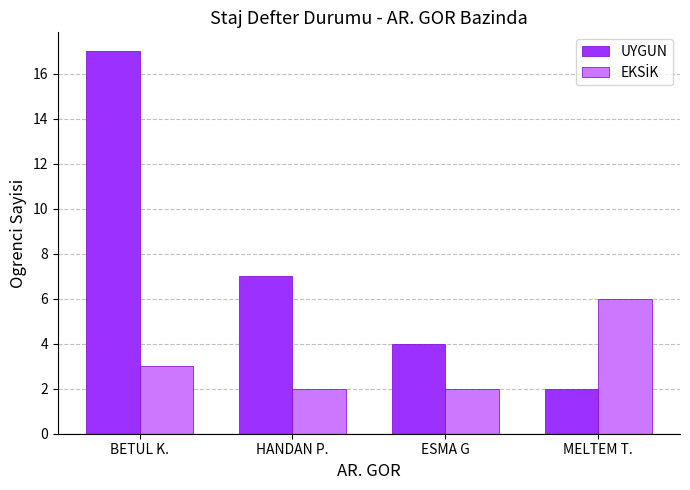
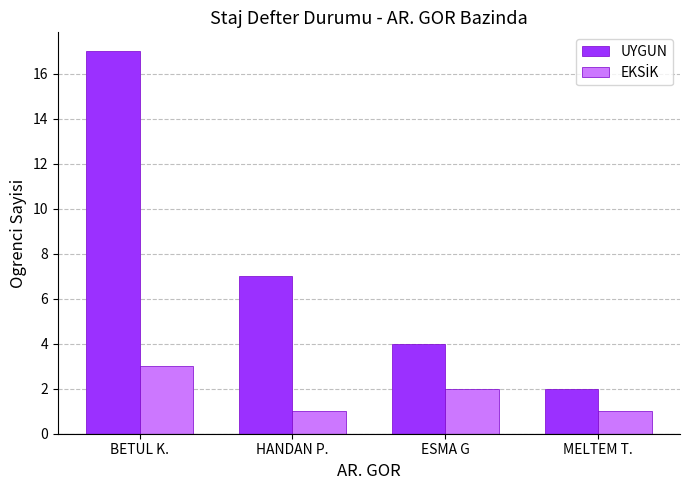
EKSİK, HANDAN P.: 2 -> 1
EKSİK, MELTEM T.: 6 -> 1
